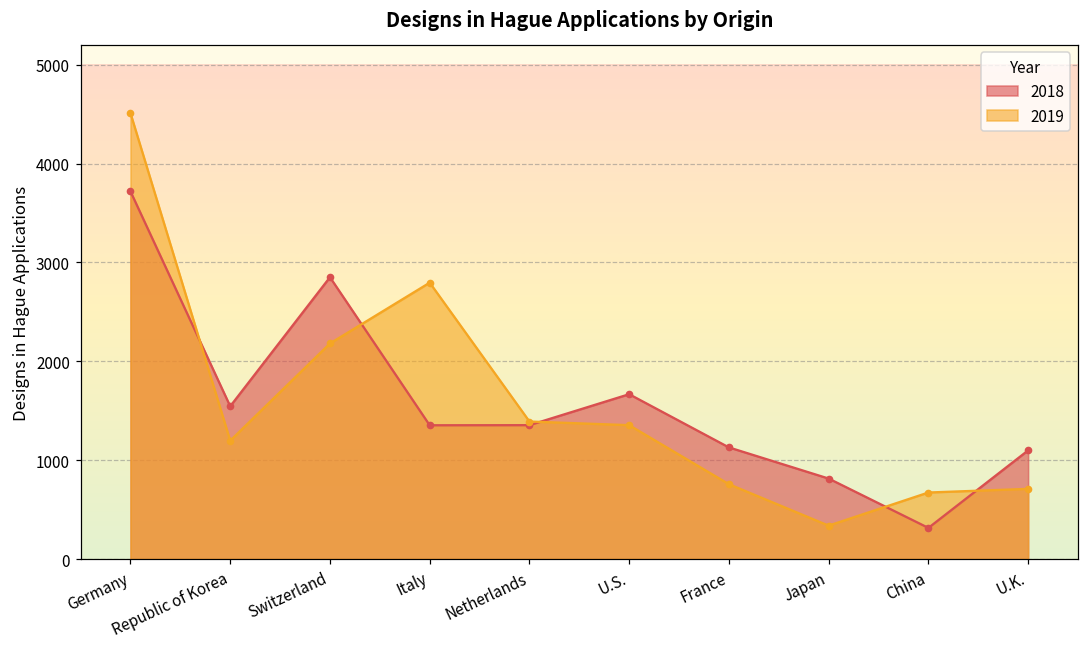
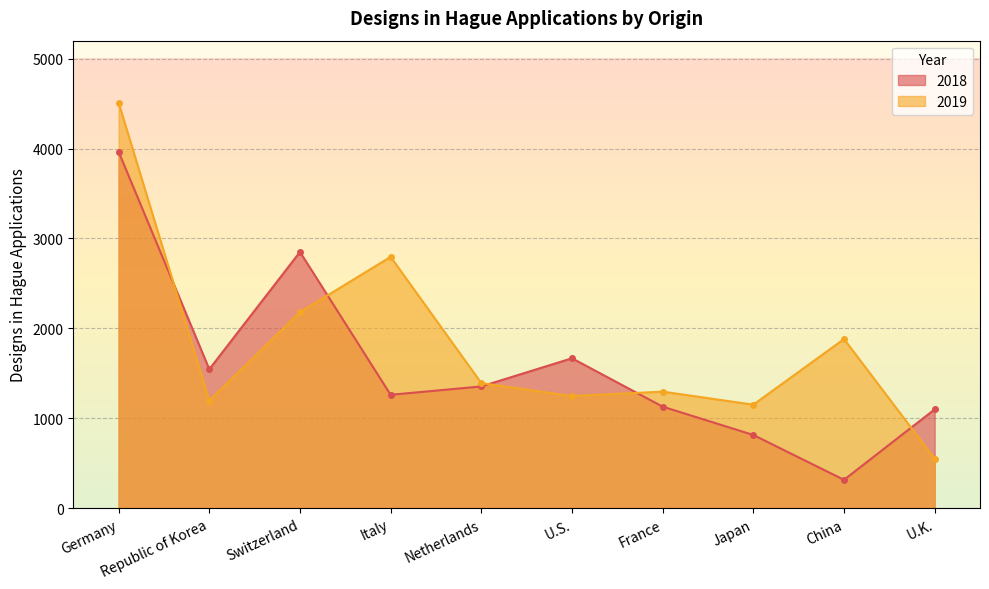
2018, Germany: 3700 -> 4000
2018, Italy: 1400 -> 1300
2019, U.S.: 1400 -> 1200
2019, France: 800 -> 1300
2019, Japan: 300 -> 1200
2019, China: 700 -> 1900
2019, U.K.: 700 -> 600
